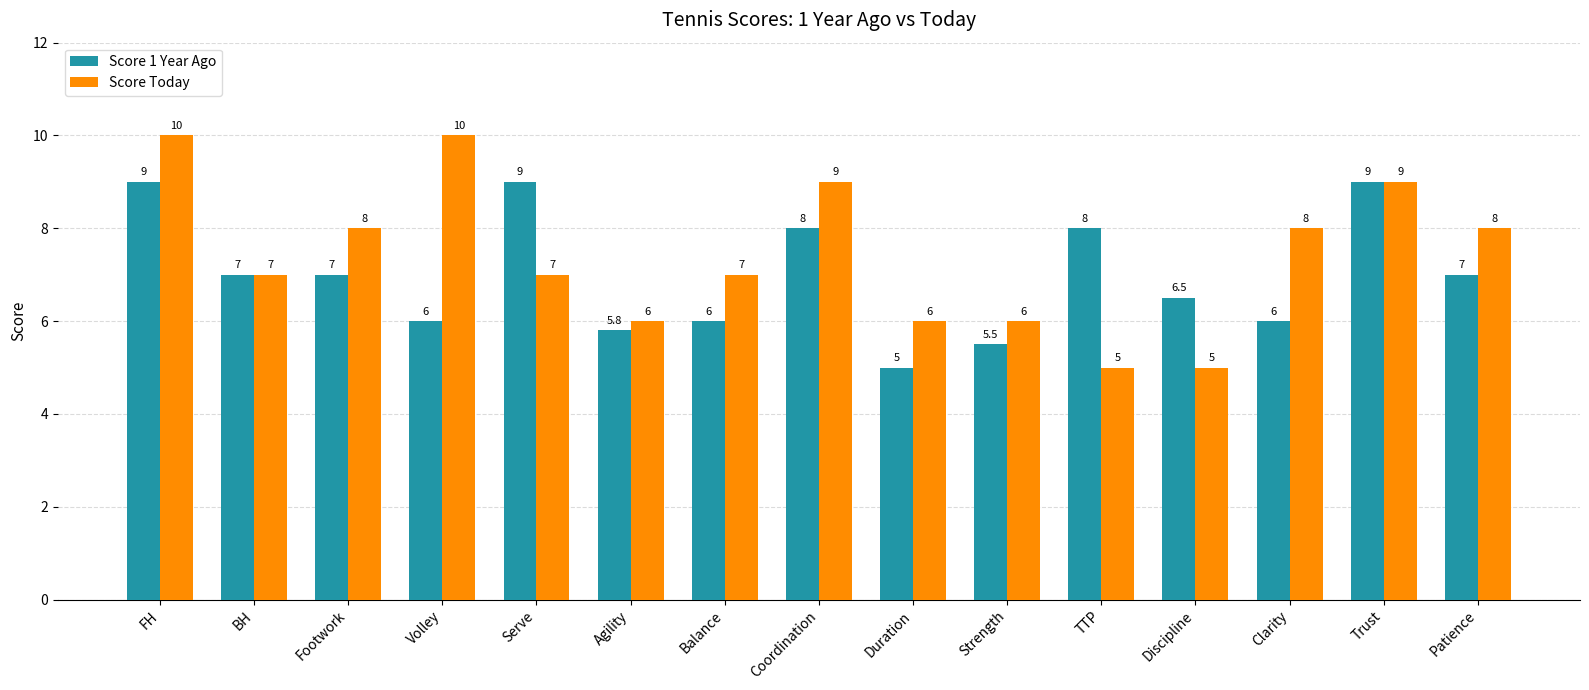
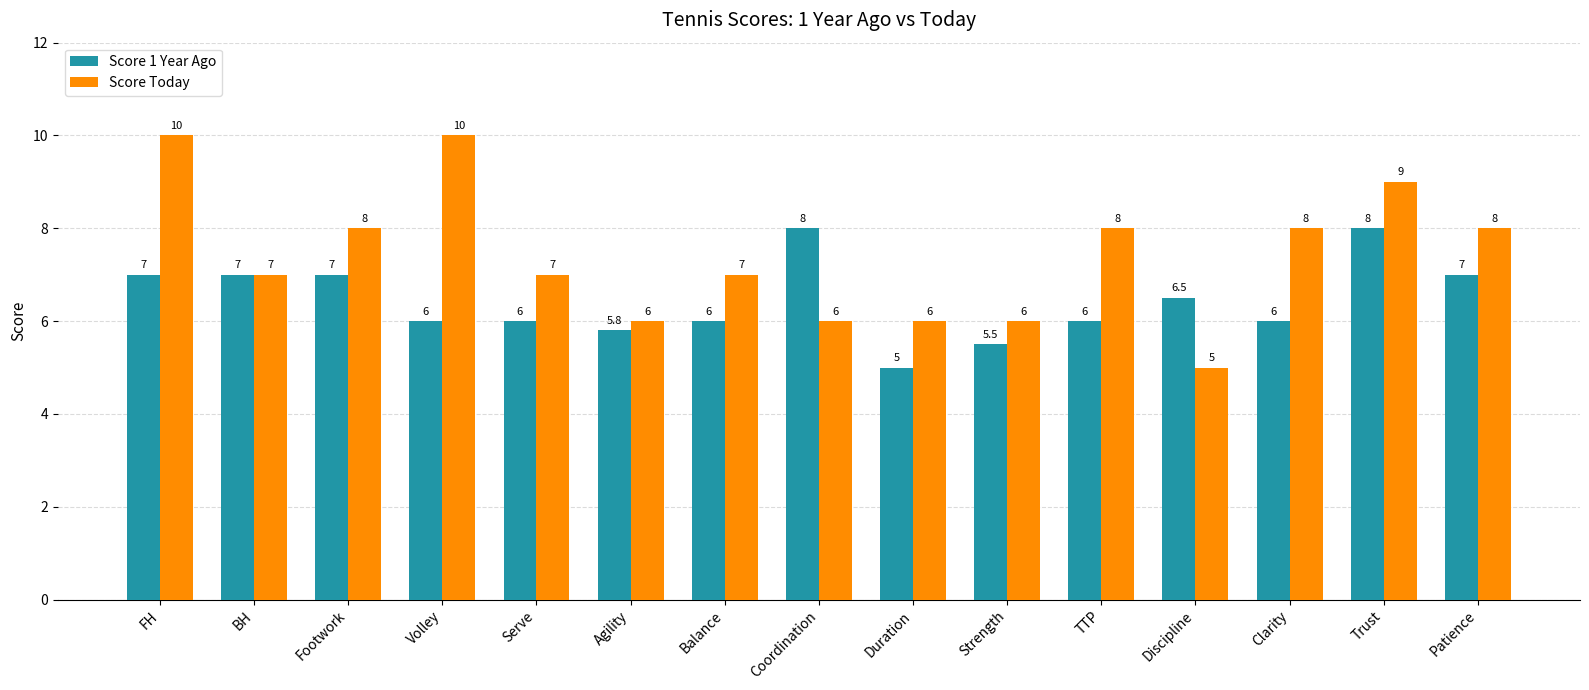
Score 1 Year Ago, FH: 9 -> 7
Score 1 Year Ago, Serve: 9 -> 6
Score Today, Coordination: 9 -> 6
Score 1 Year Ago, TTP: 8 -> 6
Score Today, TTP: 5 -> 8
Score 1 Year Ago, Trust: 9 -> 8
